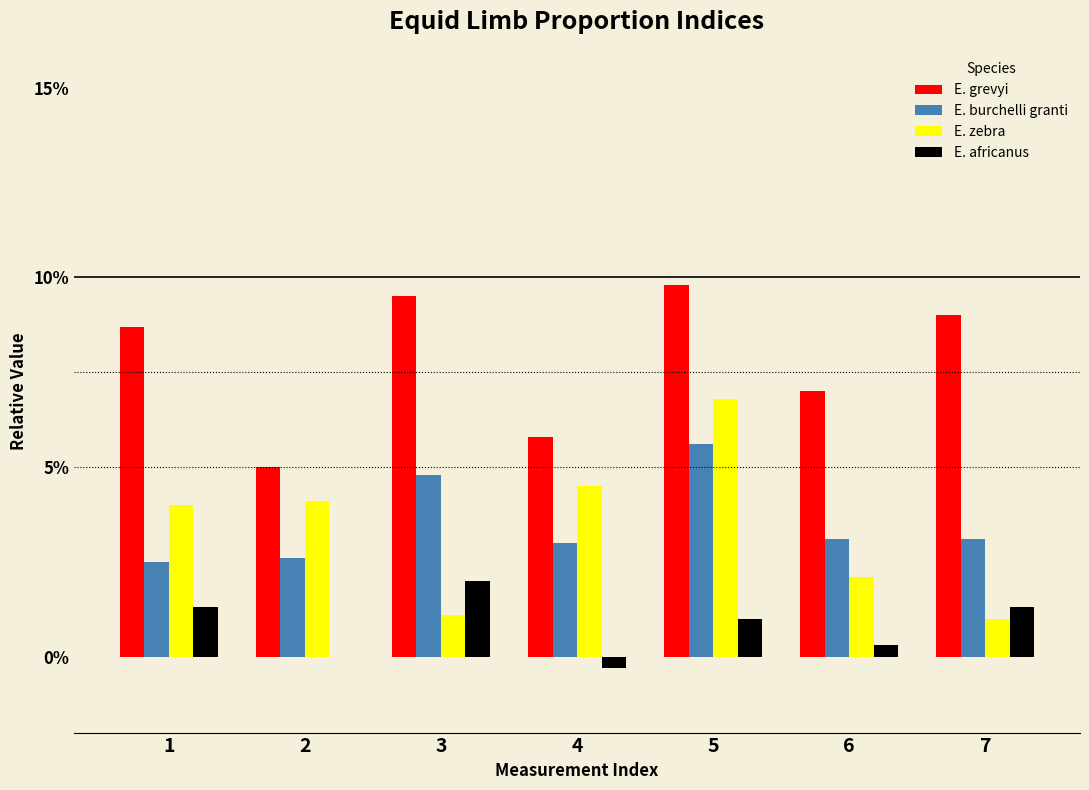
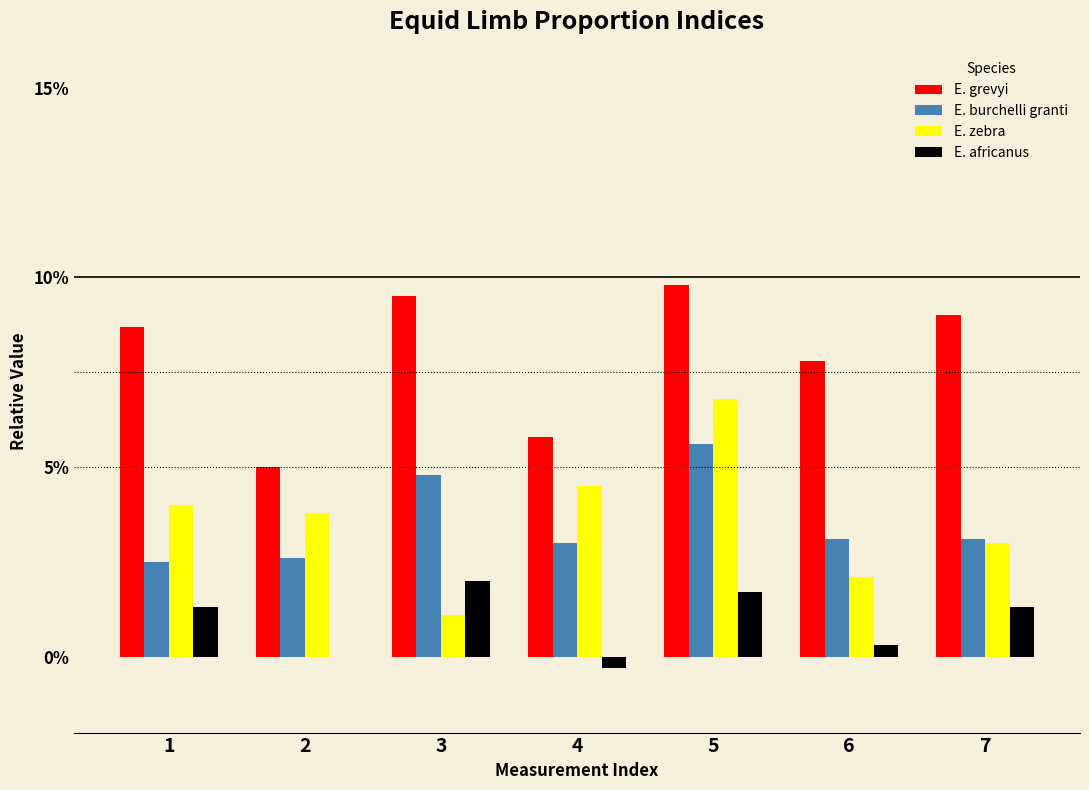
E. zebra, 2: 4.1% -> 3.8%
E. africanus, 5: 1.0% -> 1.7%
E. grevyi, 6: 7.0% -> 7.8%
E. zebra, 7: 1.0% -> 3.0%
